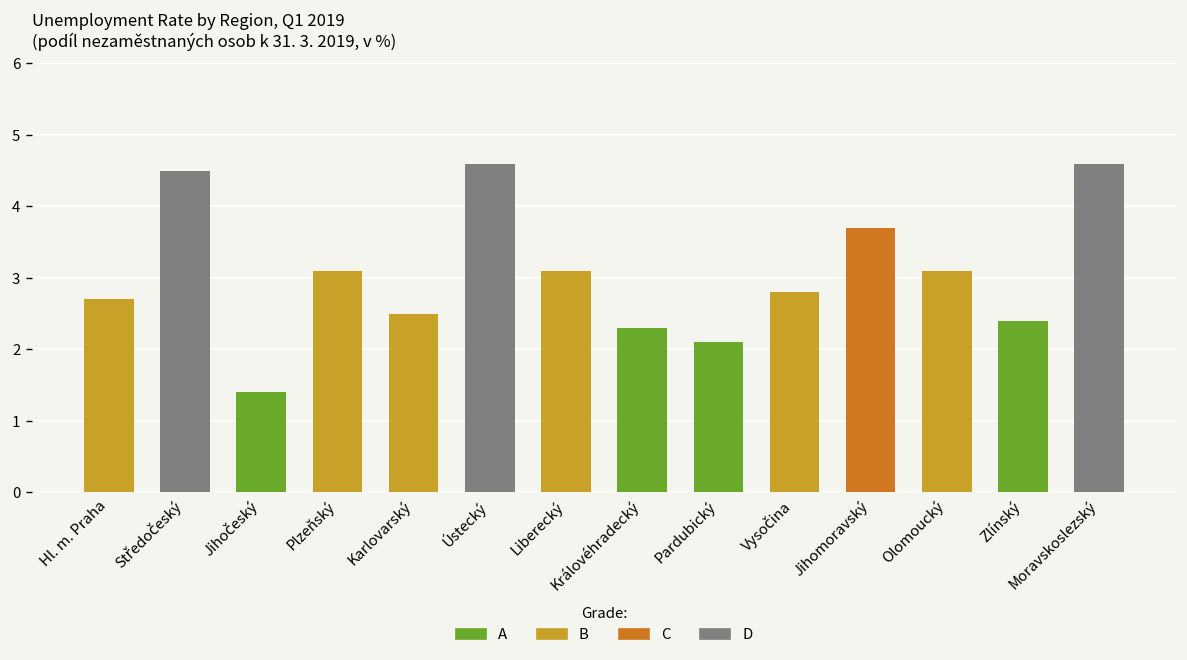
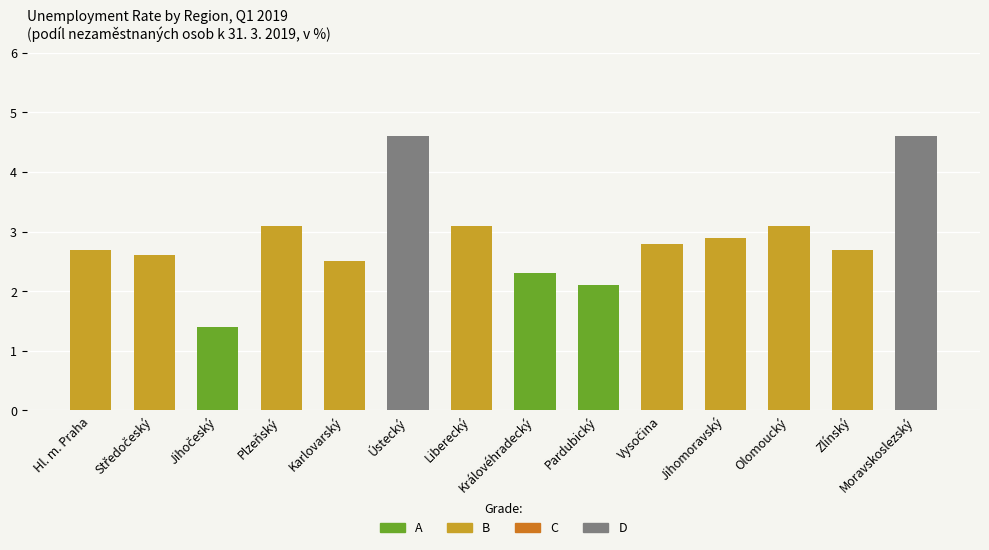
Středočeský: 4.5 -> 2.6
Jihomoravský: 3.7 -> 2.9
Zlínský: 2.4 -> 2.7
